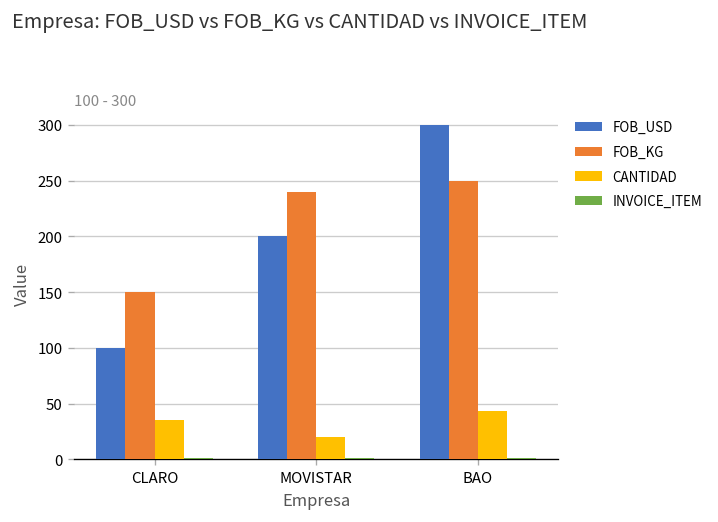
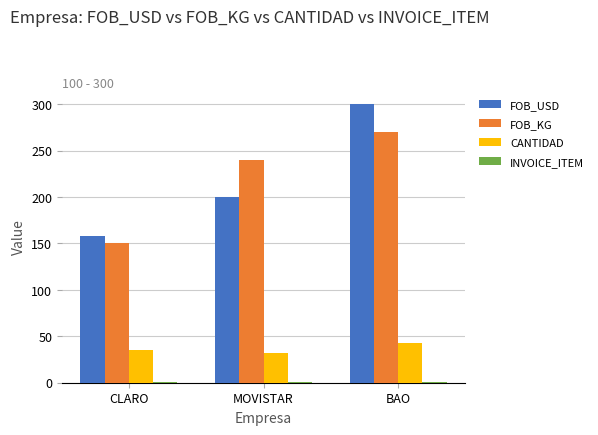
FOB_USD, CLARO: 100 -> 160
CANTIDAD, MOVISTAR: 20 -> 30
FOB_KG, BAO: 250 -> 270
